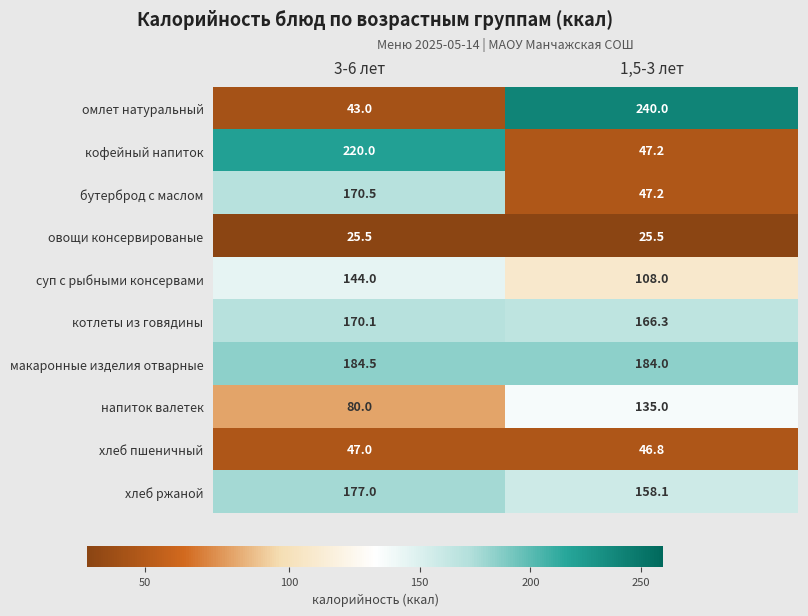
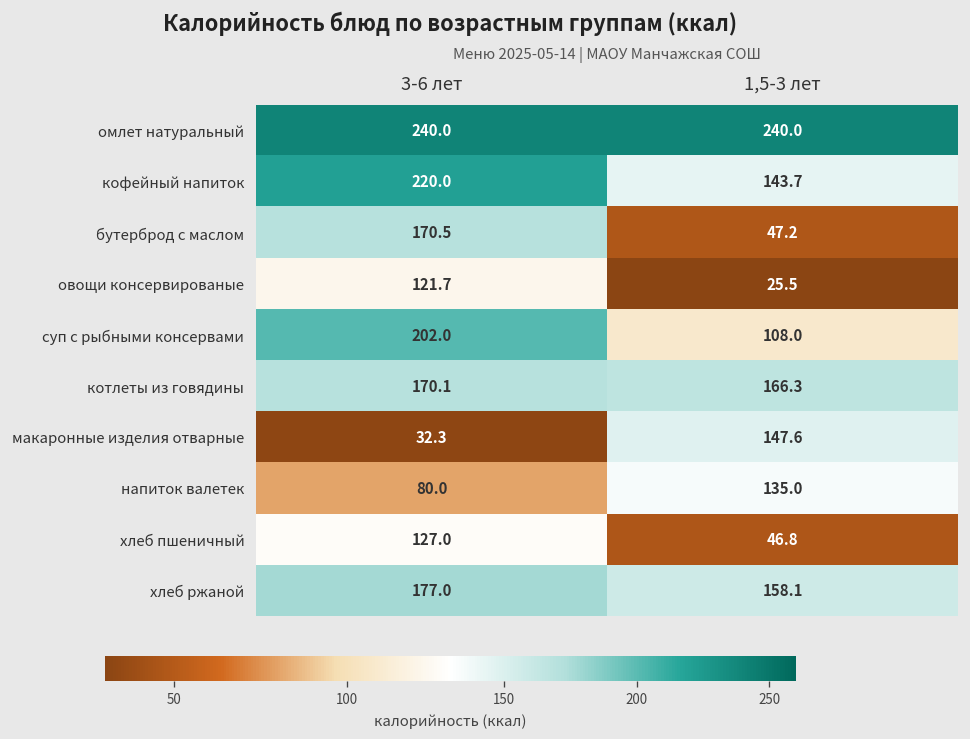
омлет натуральный, 3-6 лет: 43.0 -> 240.0
кофейный напиток, 1,5-3 лет: 47.2 -> 143.7
овощи консервированые, 3-6 лет: 25.5 -> 121.7
суп с рыбными консервами, 3-6 лет: 144.0 -> 202.0
макаронные изделия отварные, 3-6 лет: 184.5 -> 32.3
макаронные изделия отварные, 1,5-3 лет: 184.0 -> 147.6
хлеб пшеничный, 3-6 лет: 47.0 -> 127.0
